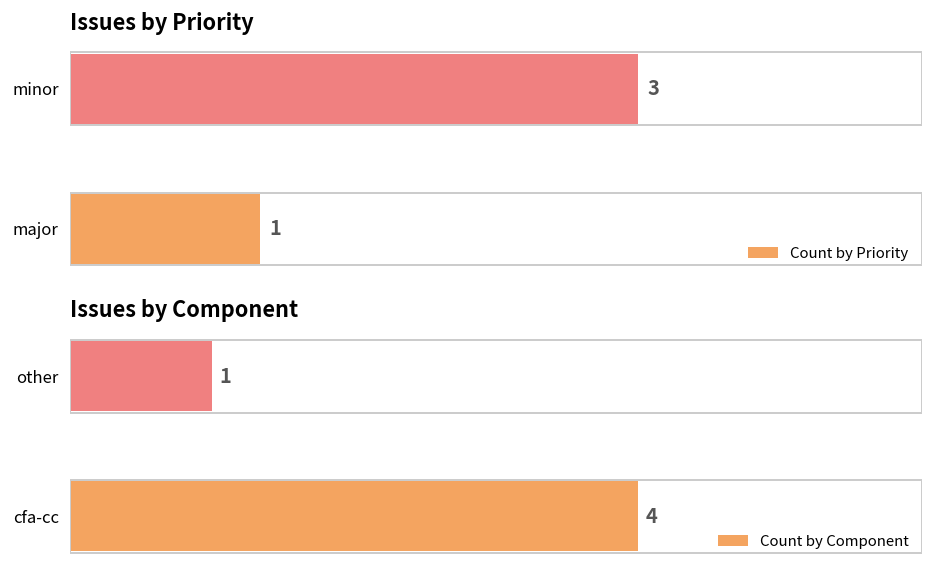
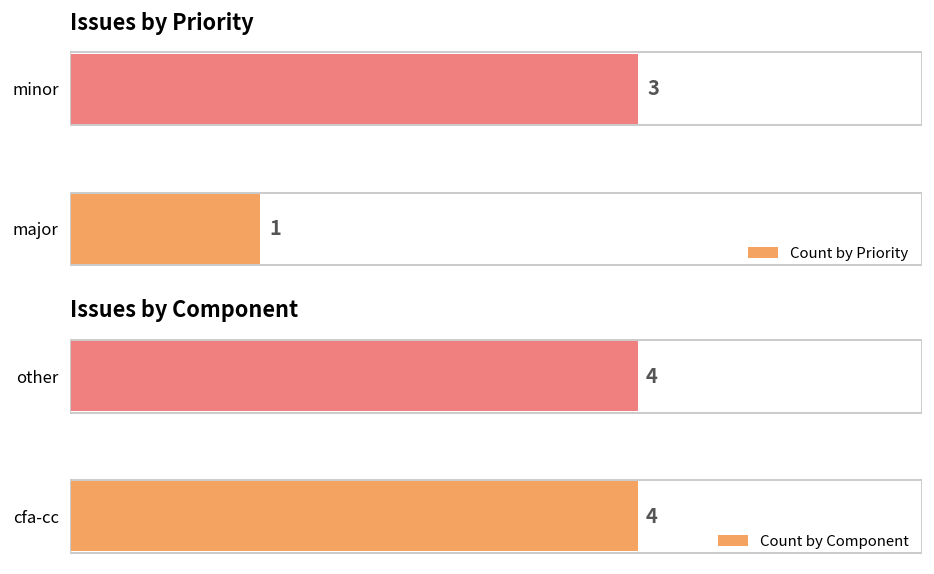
Issues by Component, other: 1 -> 4
